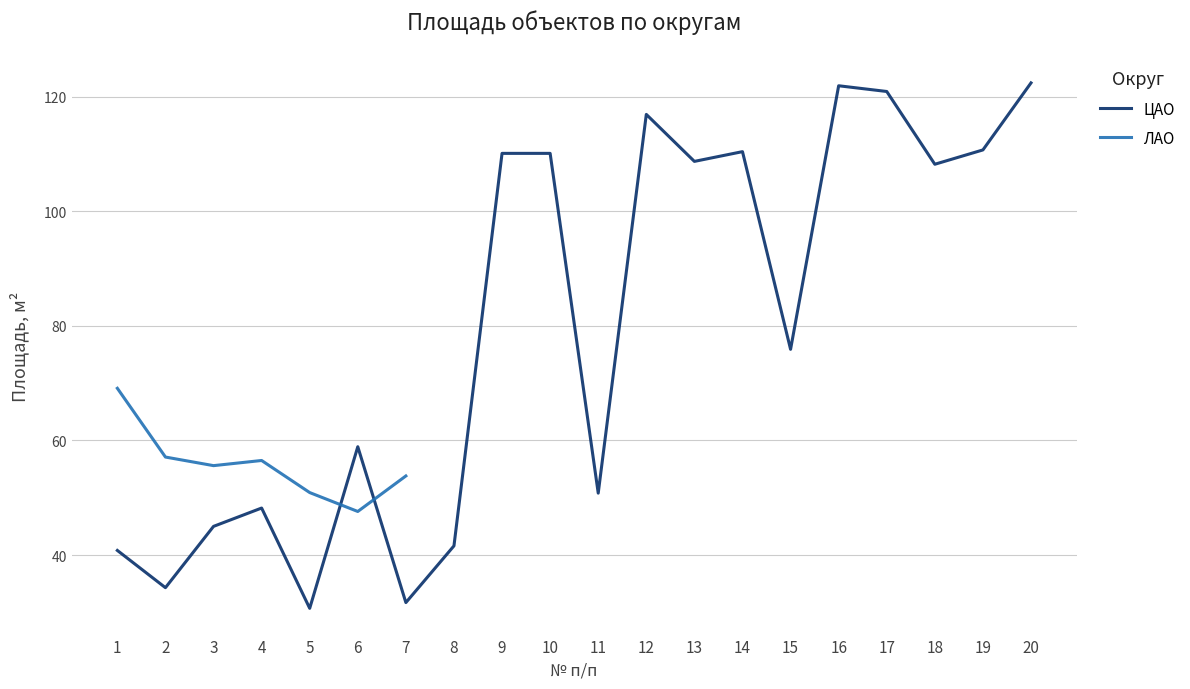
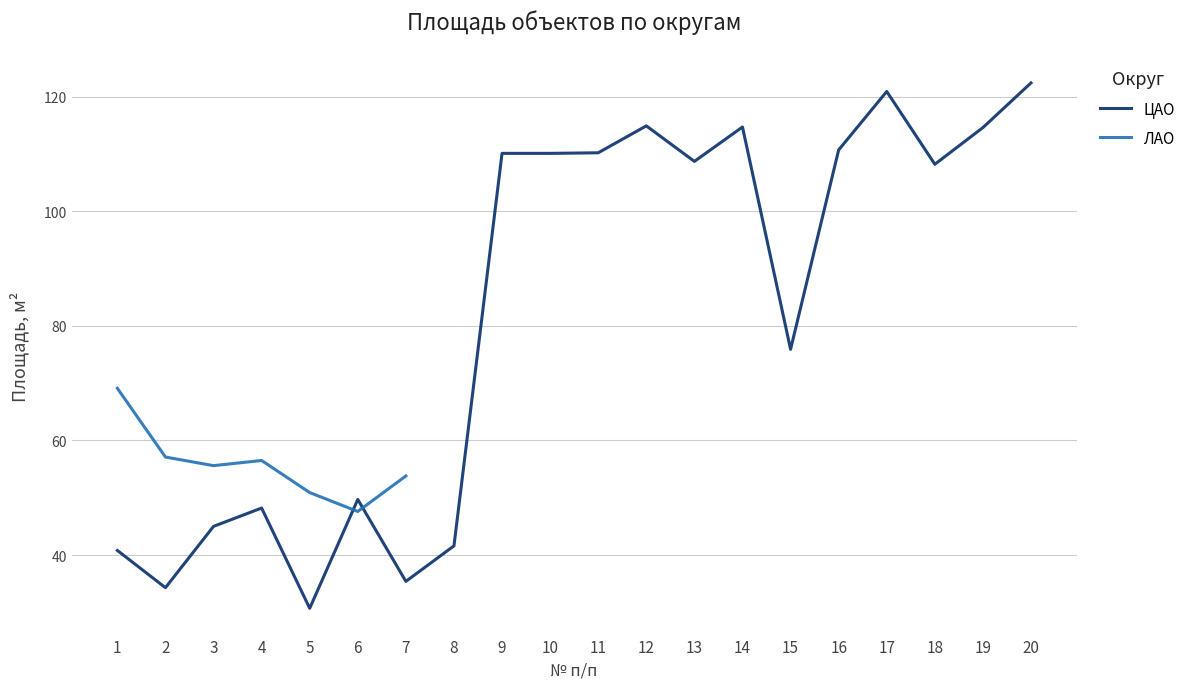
ЦАО, 6: 59 -> 50
ЦАО, 7: 32 -> 35
ЦАО, 11: 51 -> 110
ЦАО, 12: 117 -> 115
ЦАО, 14: 110 -> 115
ЦАО, 16: 122 -> 111
ЦАО, 19: 111 -> 115
